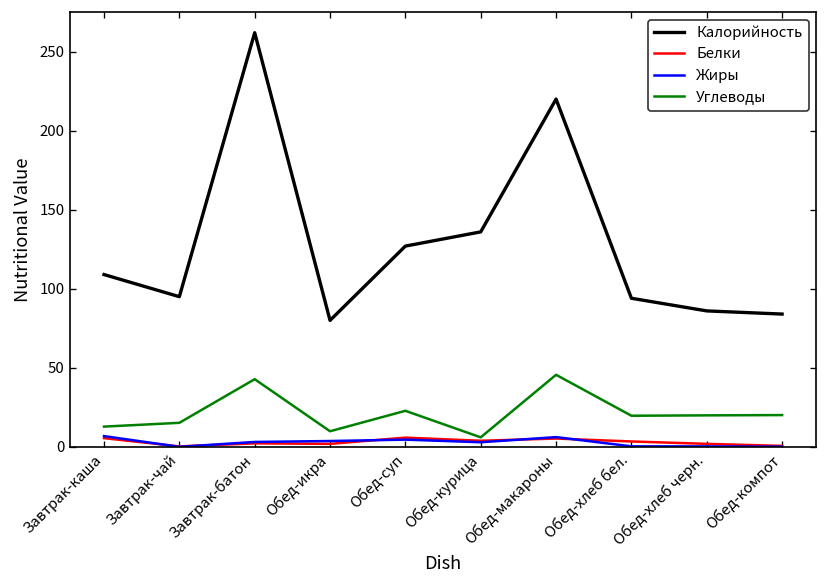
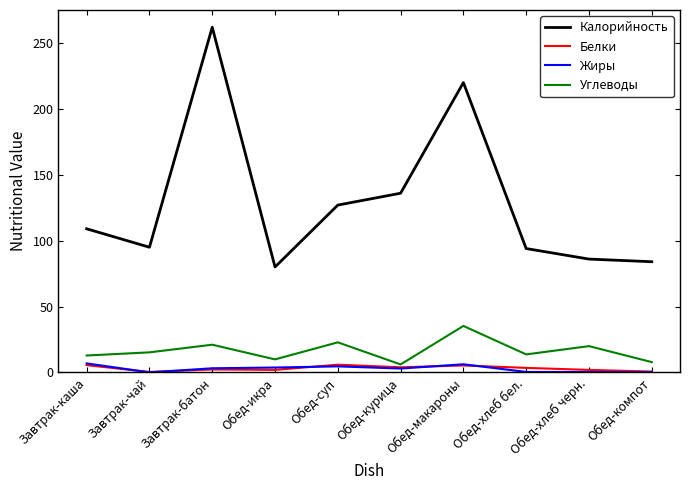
Углеводы, Завтрак-батон: 43 -> 21
Углеводы, Обед-макароны: 46 -> 35
Углеводы, Обед-хлеб бел.: 20 -> 14
Углеводы, Обед-компот: 20 -> 8
